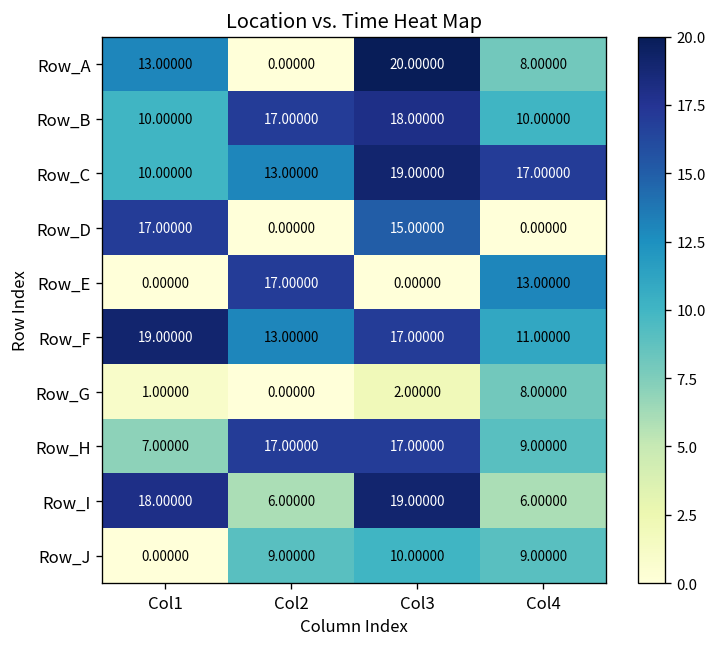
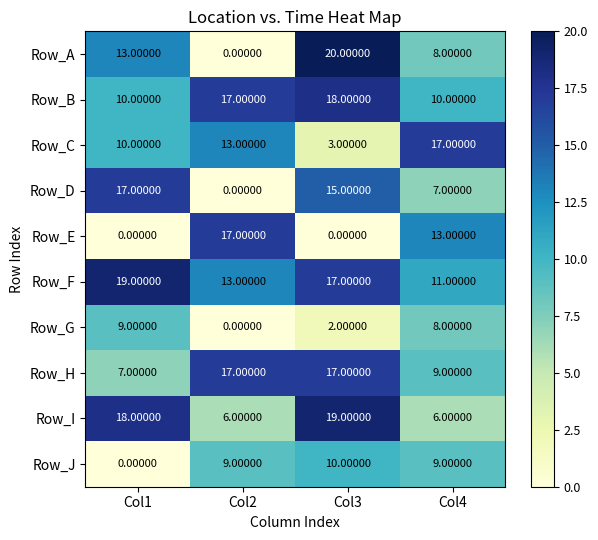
Row_C, Col3: 19.00000 -> 3.00000
Row_D, Col4: 0.00000 -> 7.00000
Row_G, Col1: 1.00000 -> 9.00000
